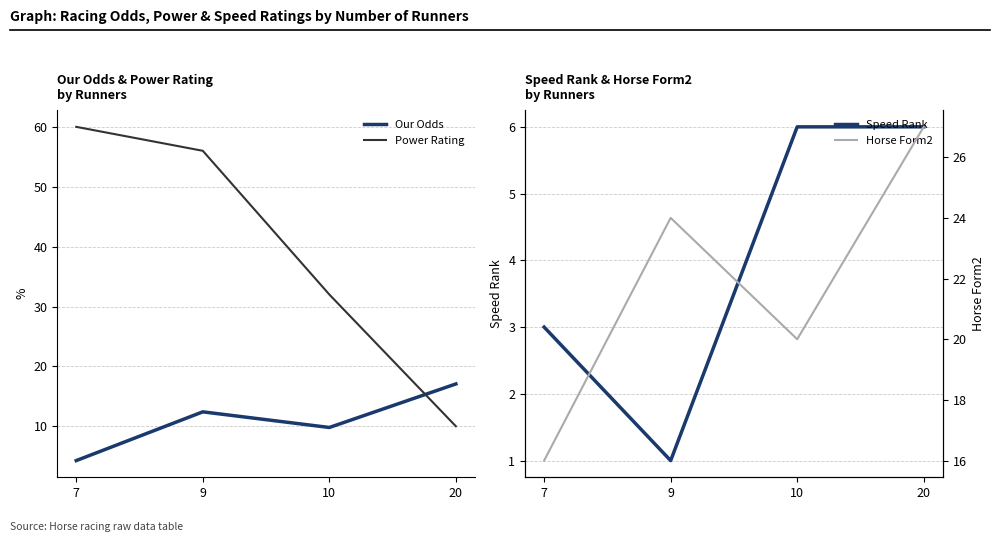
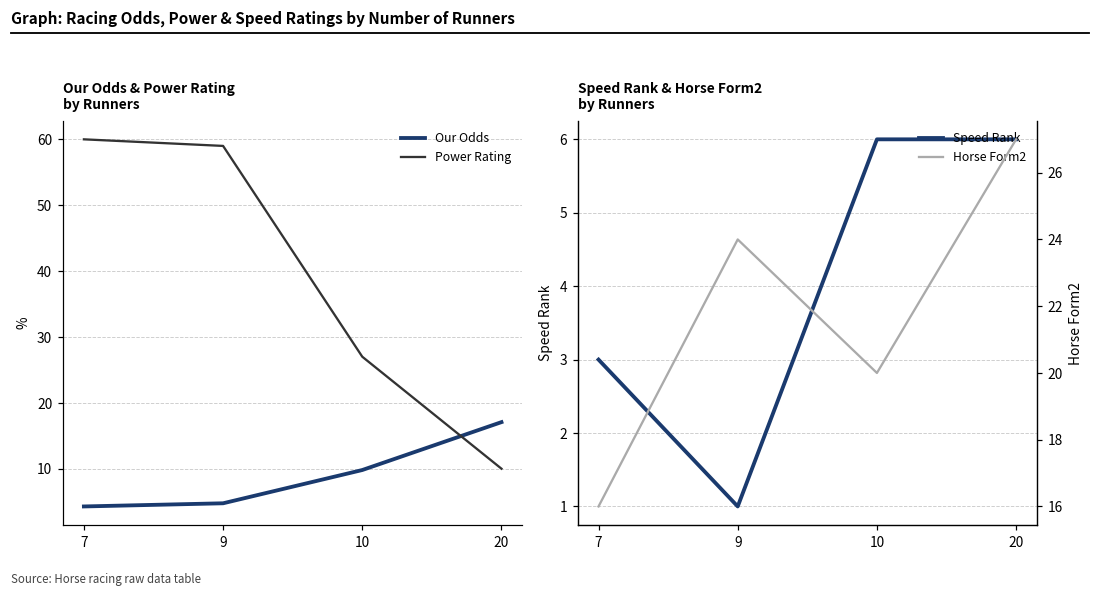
Our Odds & Power Rating by Runners, Our Odds, 9: 12 -> 5
Our Odds & Power Rating by Runners, Power Rating, 9: 56 -> 59
Our Odds & Power Rating by Runners, Power Rating, 10: 32 -> 27
